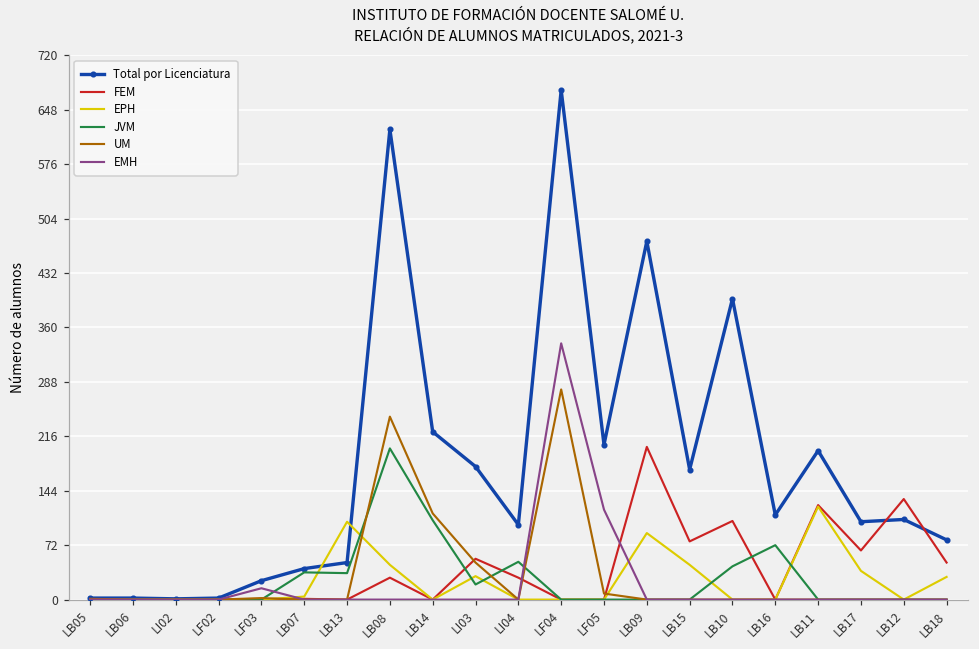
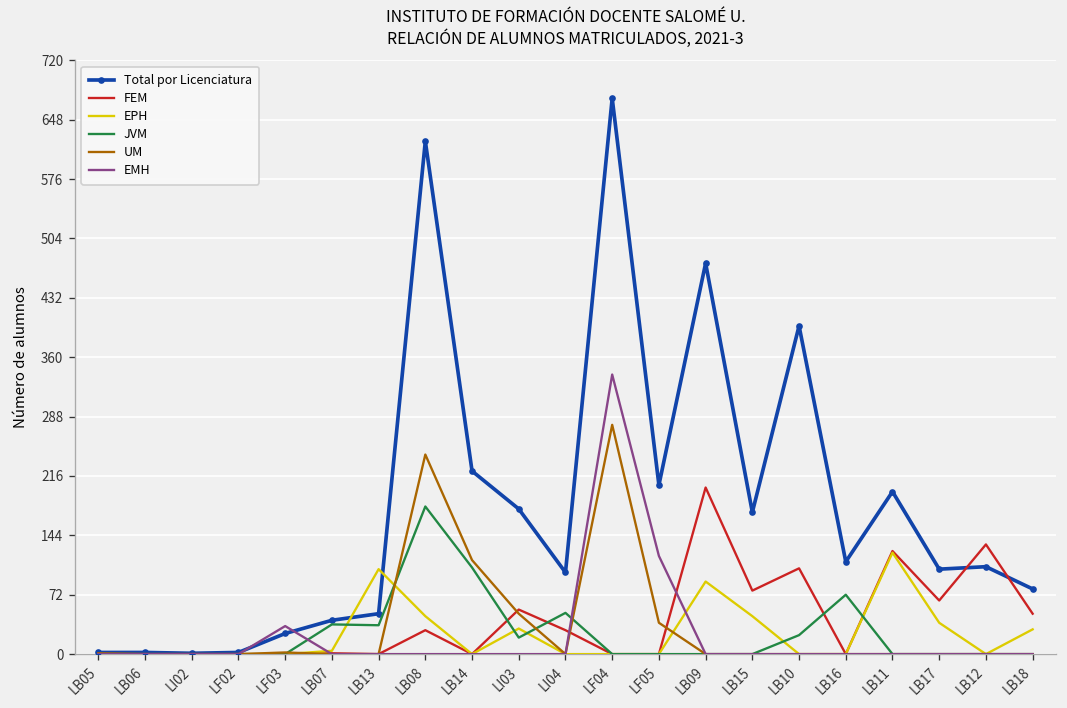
EMH, LF03: 20 -> 30
JVM, LB08: 200 -> 180
UM, LF05: 10 -> 40
JVM, LB10: 40 -> 20
